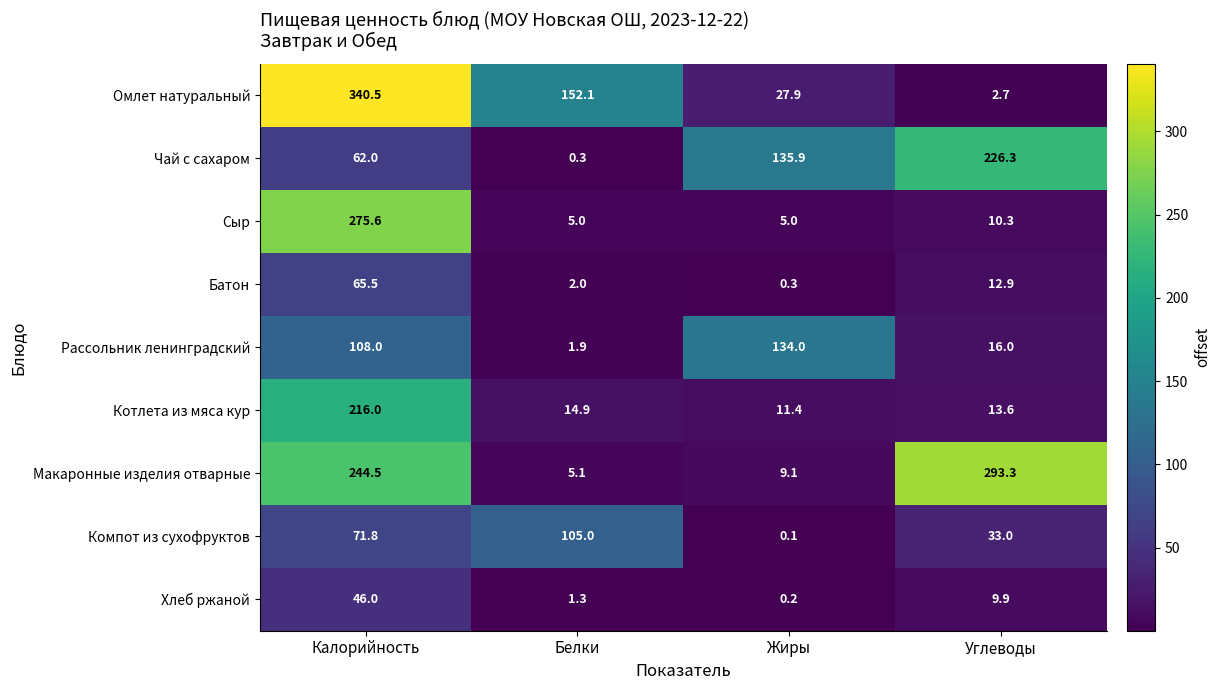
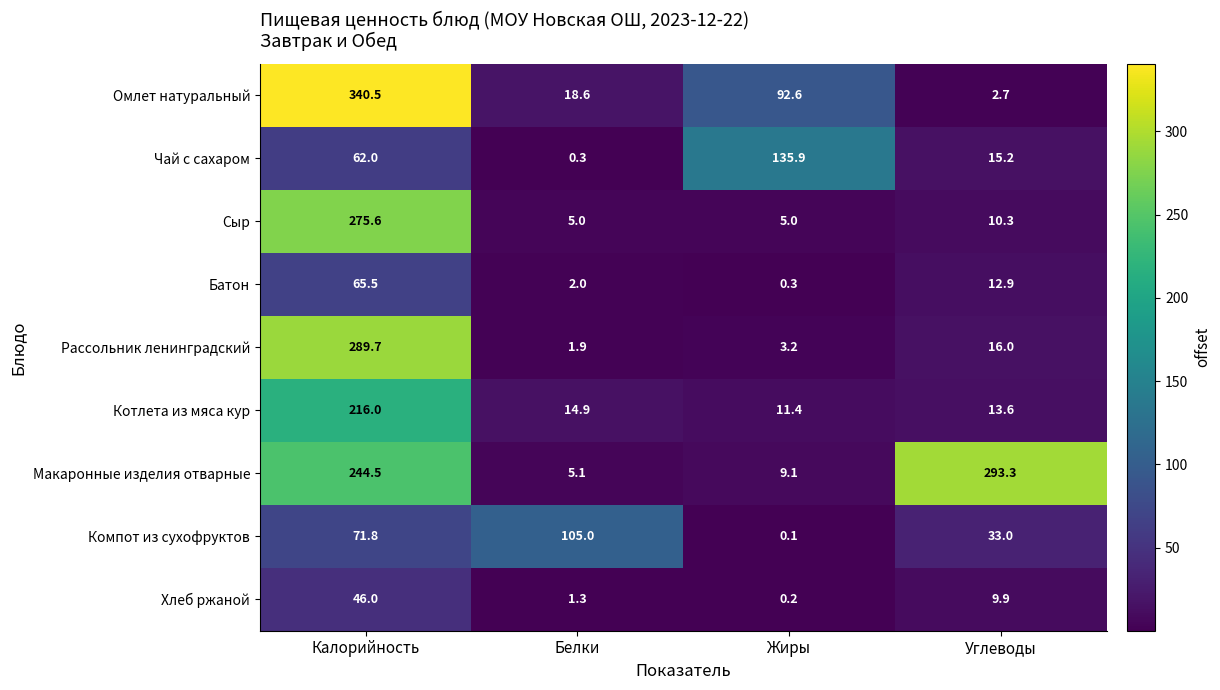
Омлет натуральный, Белки: 152.1 -> 18.6
Омлет натуральный, Жиры: 27.9 -> 92.6
Чай с сахаром, Углеводы: 226.3 -> 15.2
Рассольник ленинградский, Калорийность: 108.0 -> 289.7
Рассольник ленинградский, Жиры: 134.0 -> 3.2
